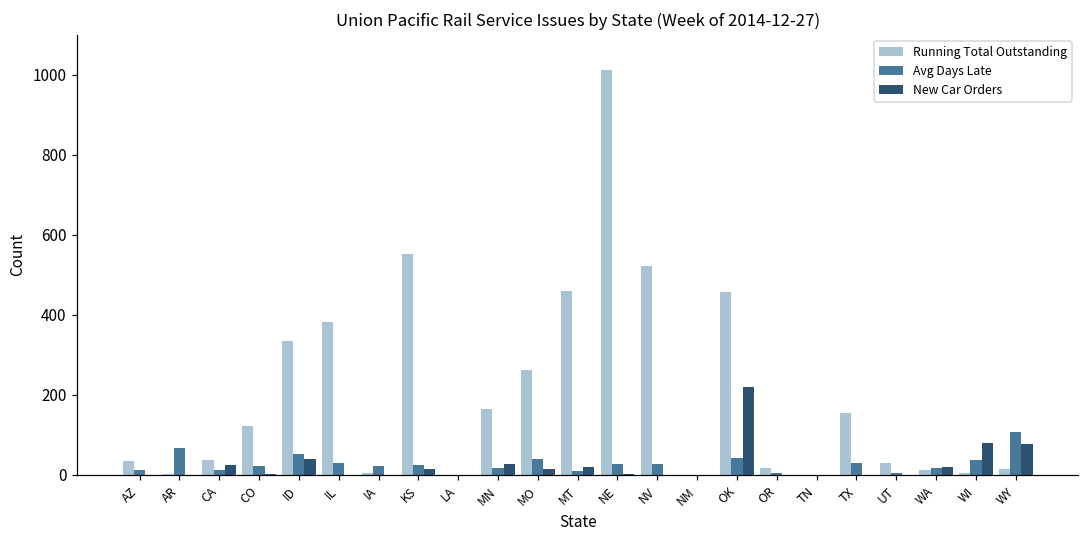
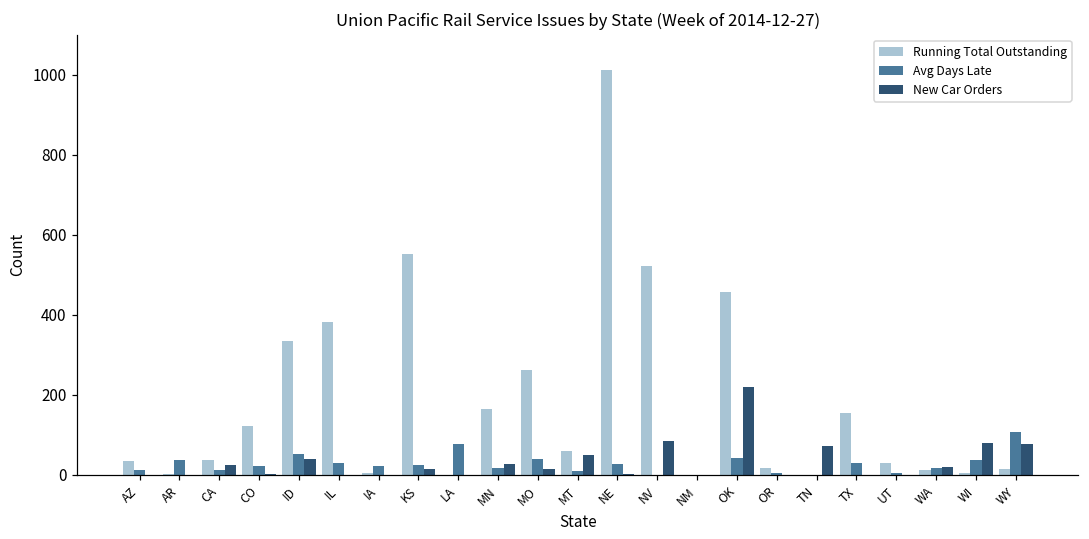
Avg Days Late, AR: 70 -> 40
Avg Days Late, LA: 0 -> 80
Running Total Outstanding, MT: 460 -> 60
New Car Orders, MT: 20 -> 50
Avg Days Late, NV: 30 -> 0
New Car Orders, NV: 0 -> 80
New Car Orders, TN: 0 -> 70
